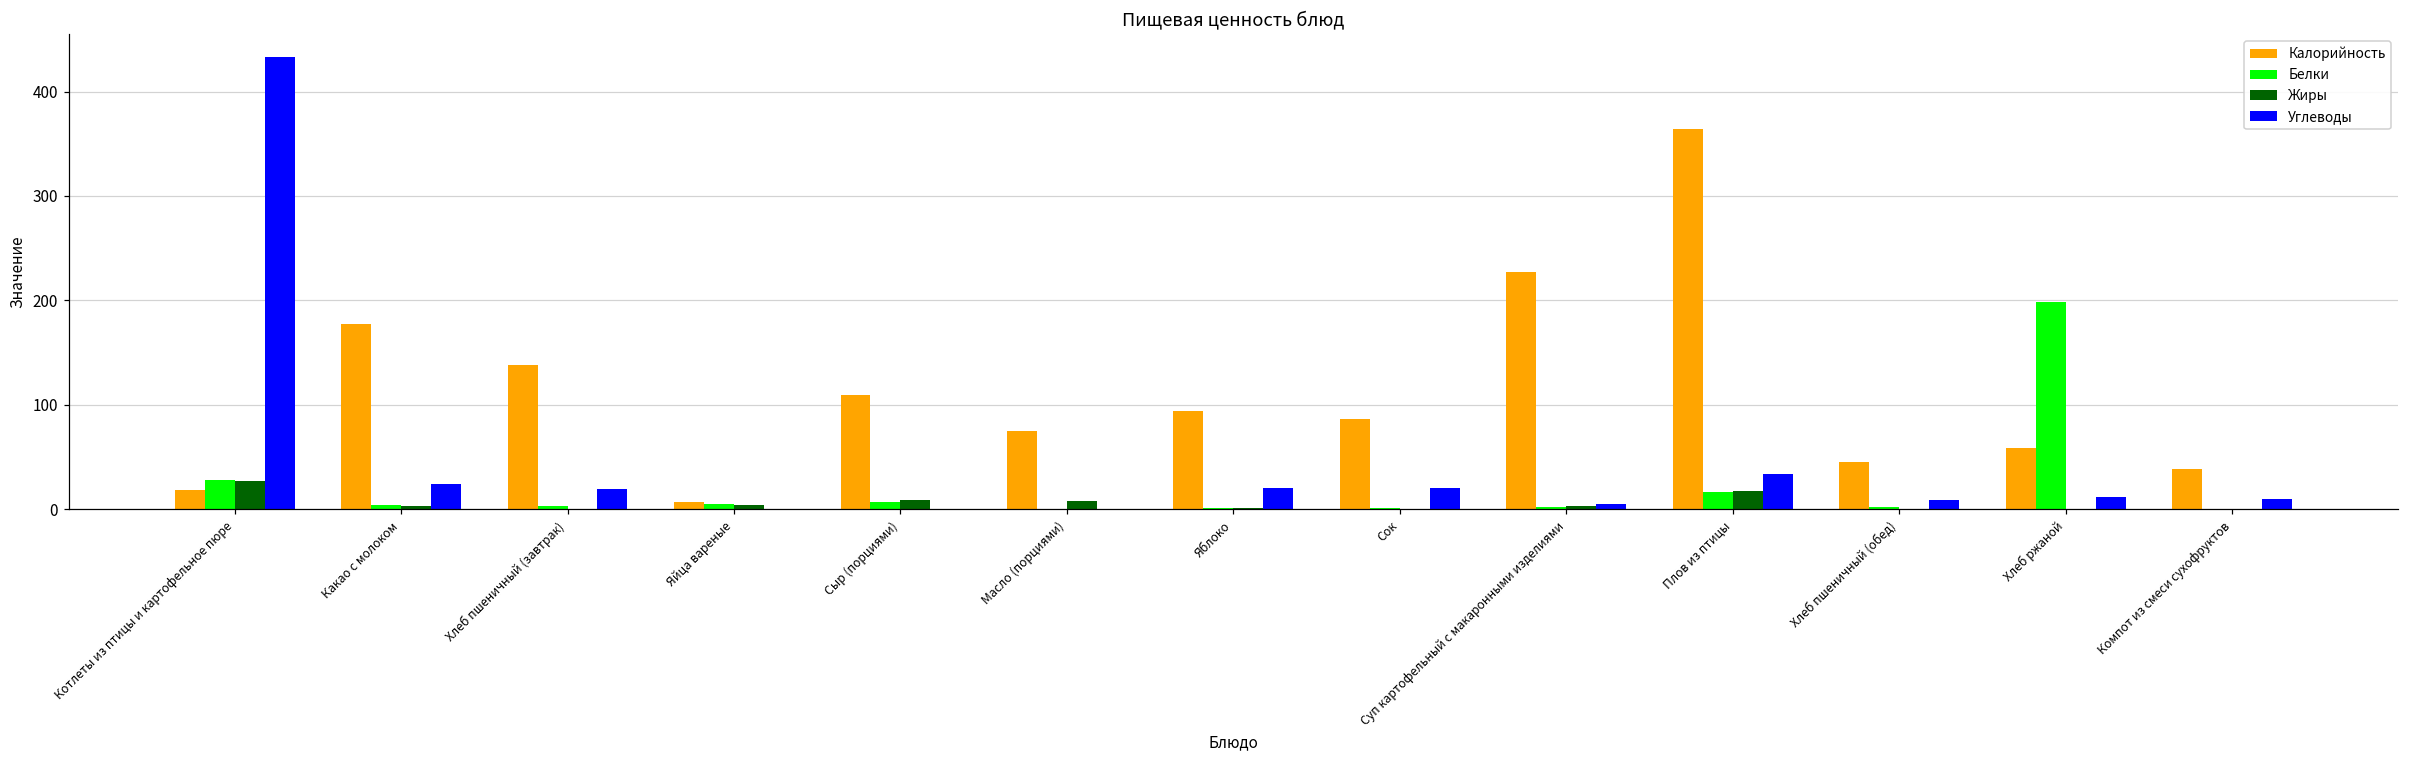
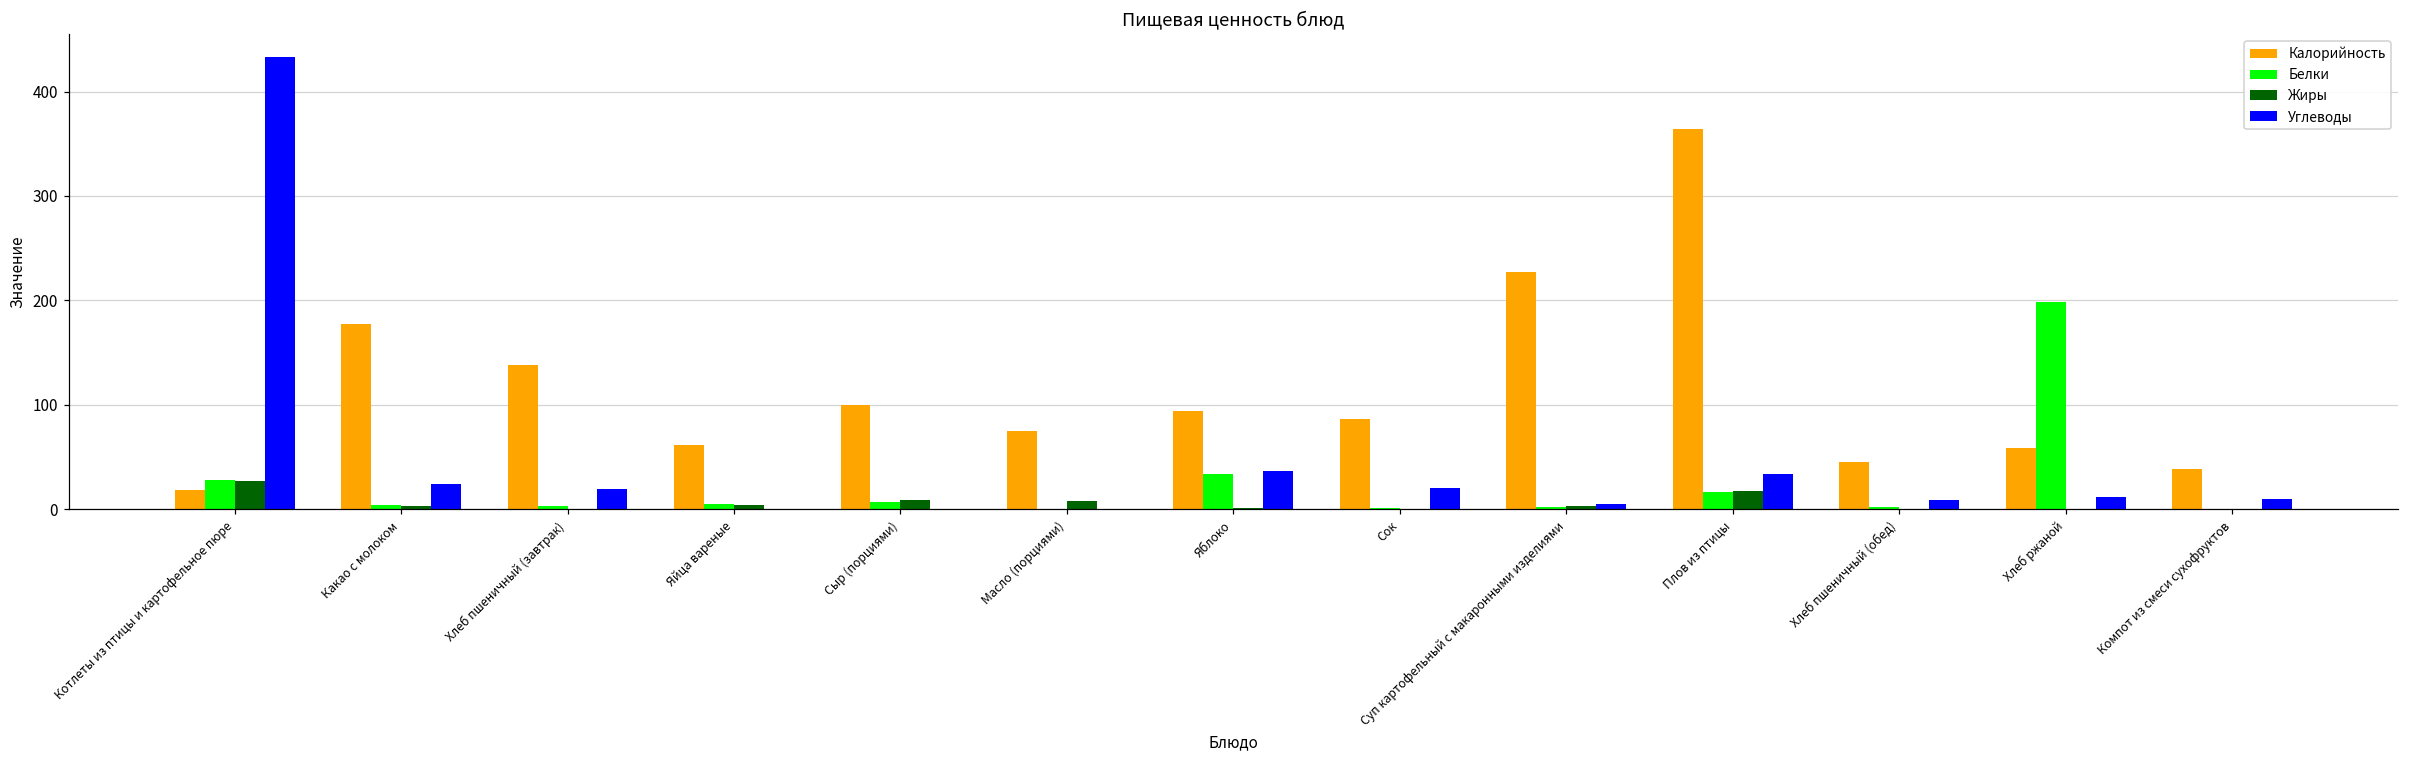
Калорийность, Яйца вареные: 10 -> 60
Калорийность, Сыр (порциями): 110 -> 100
Белки, Яблоко: 0 -> 30
Углеводы, Яблоко: 20 -> 40
